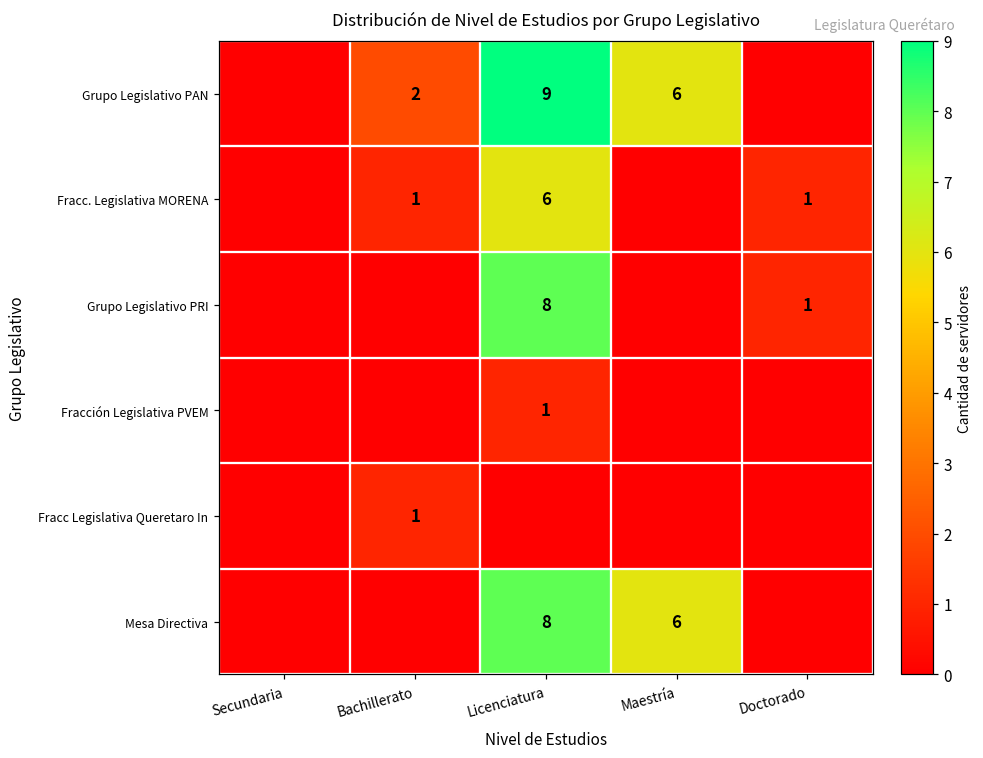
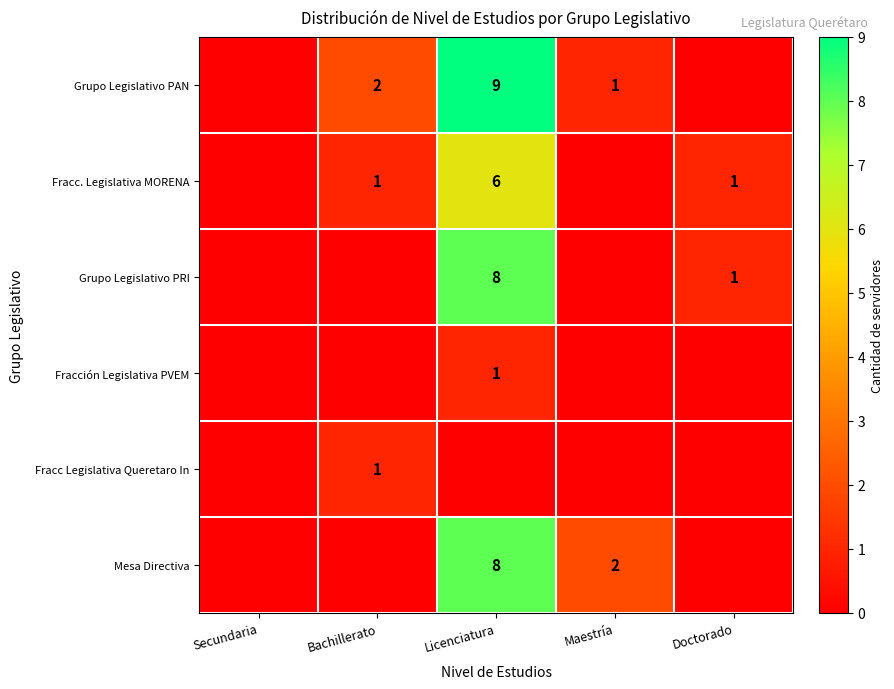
Grupo Legislativo PAN, Maestría: 6 -> 1
Mesa Directiva, Maestría: 6 -> 2
